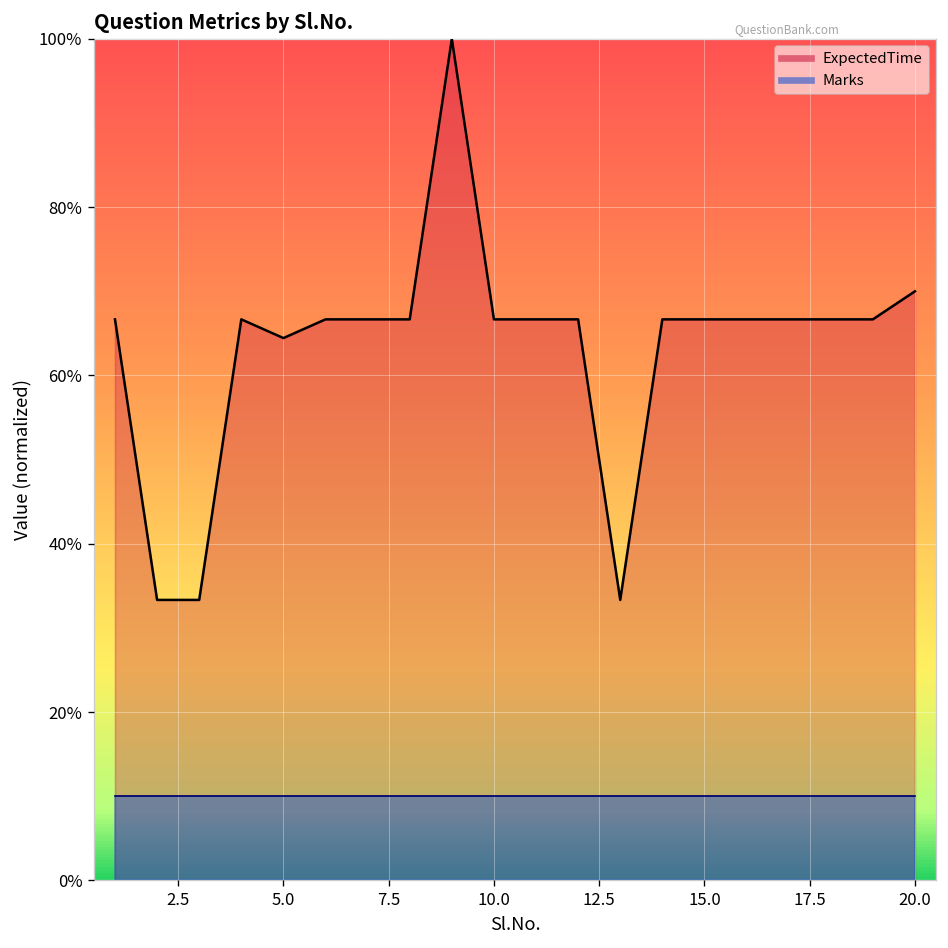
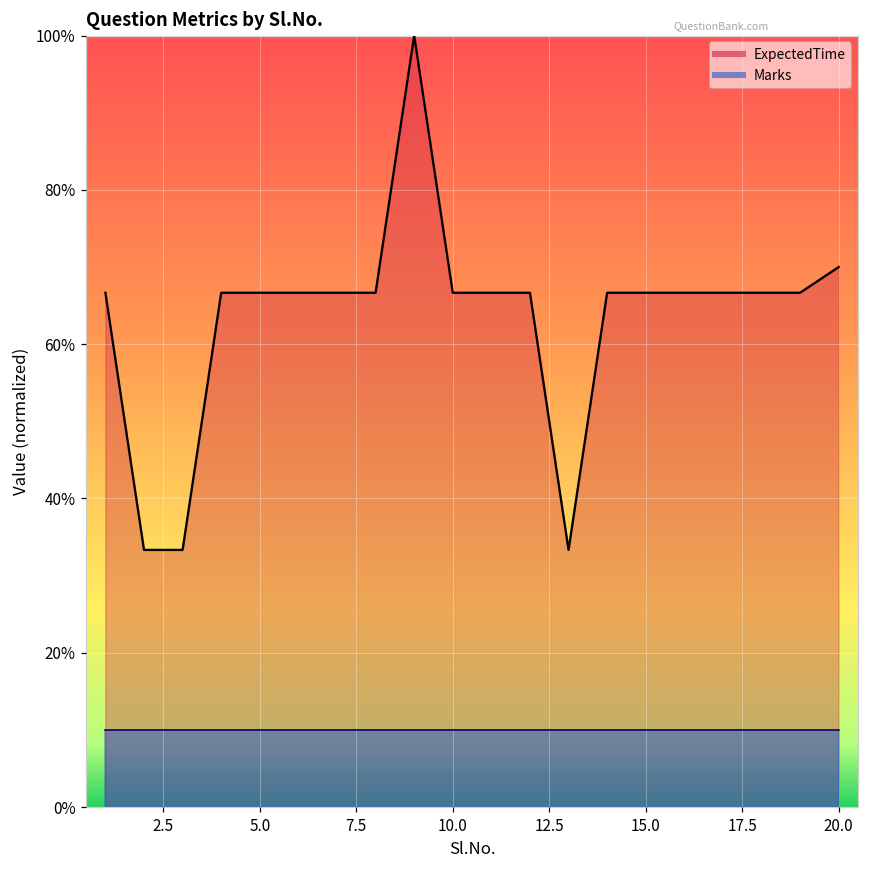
ExpectedTime, 5.0: 64% -> 67%
